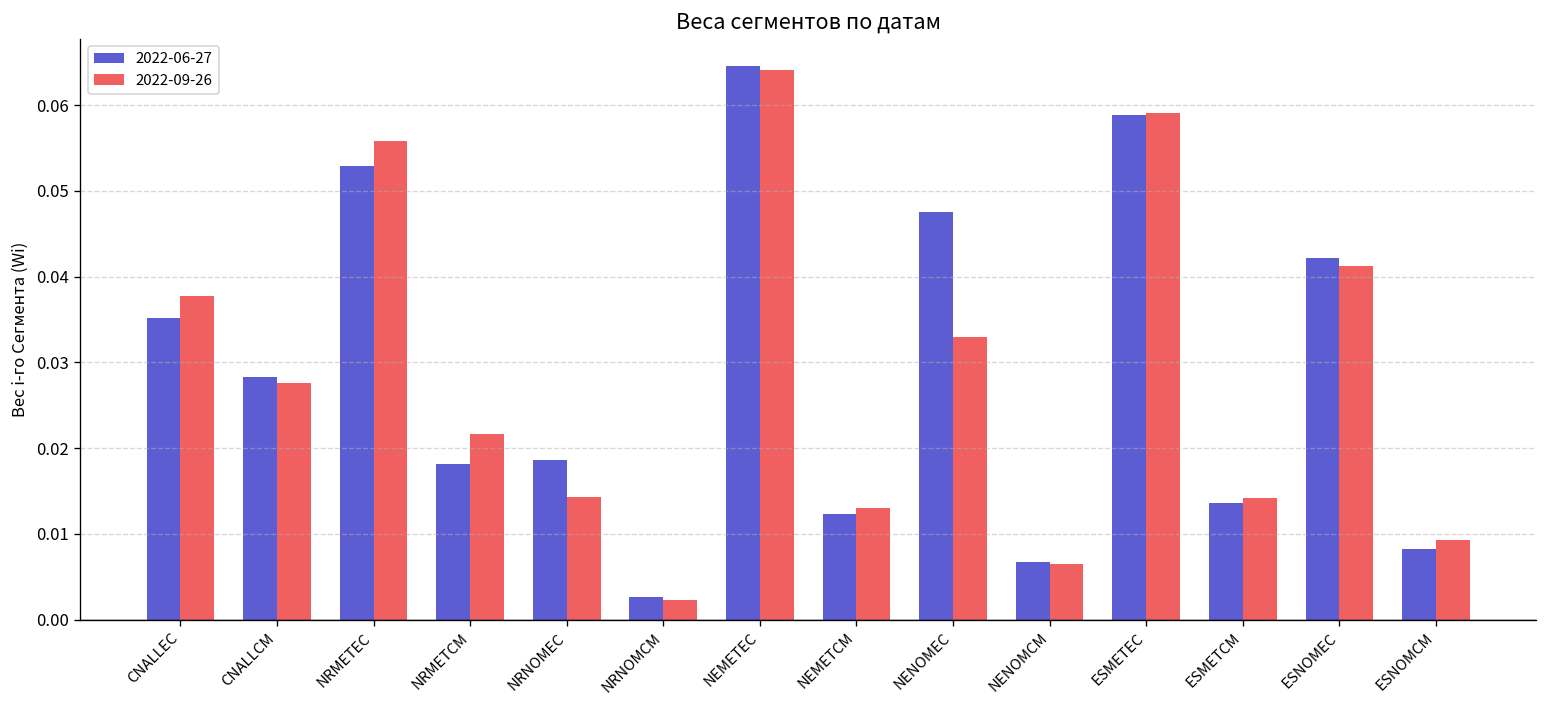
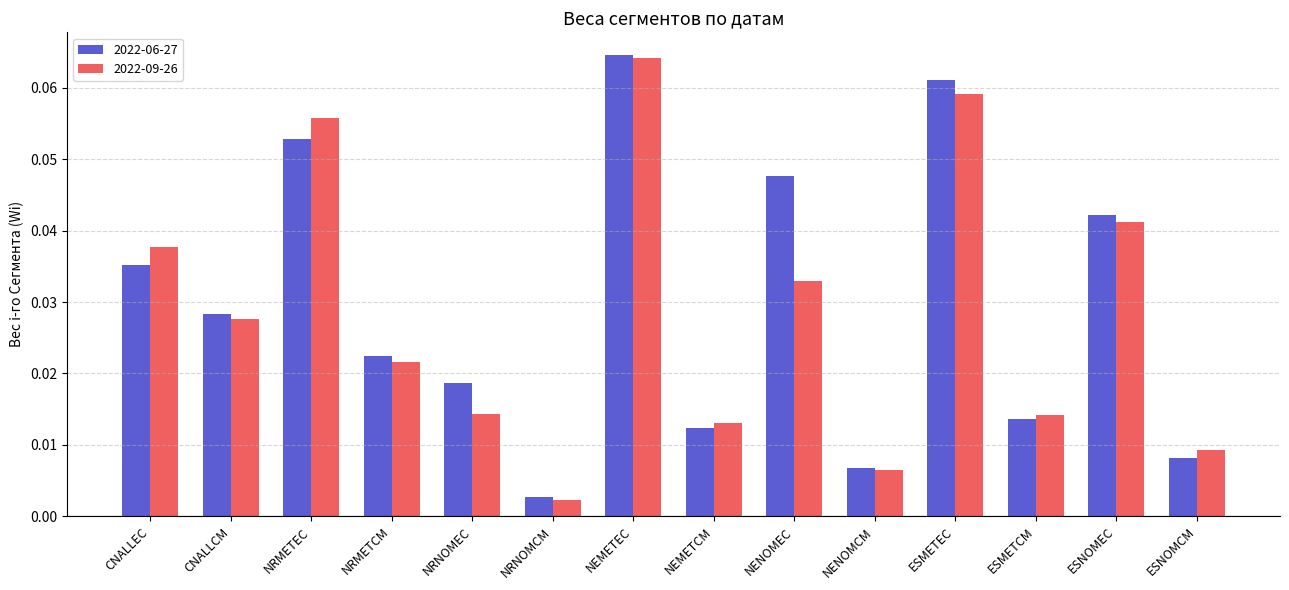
2022-06-27, NRMETCM: 0.018 -> 0.022
2022-06-27, ESMETEC: 0.059 -> 0.061
